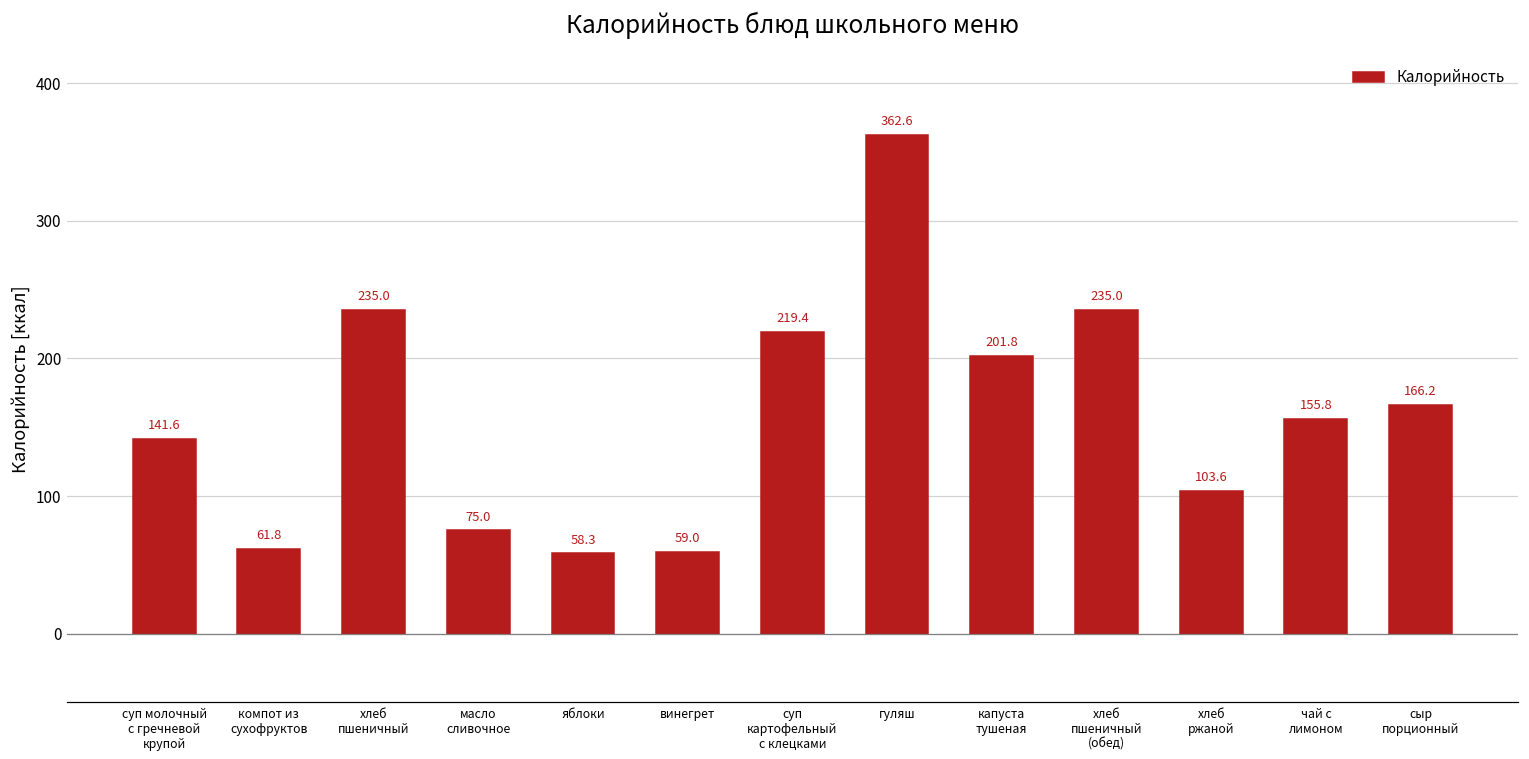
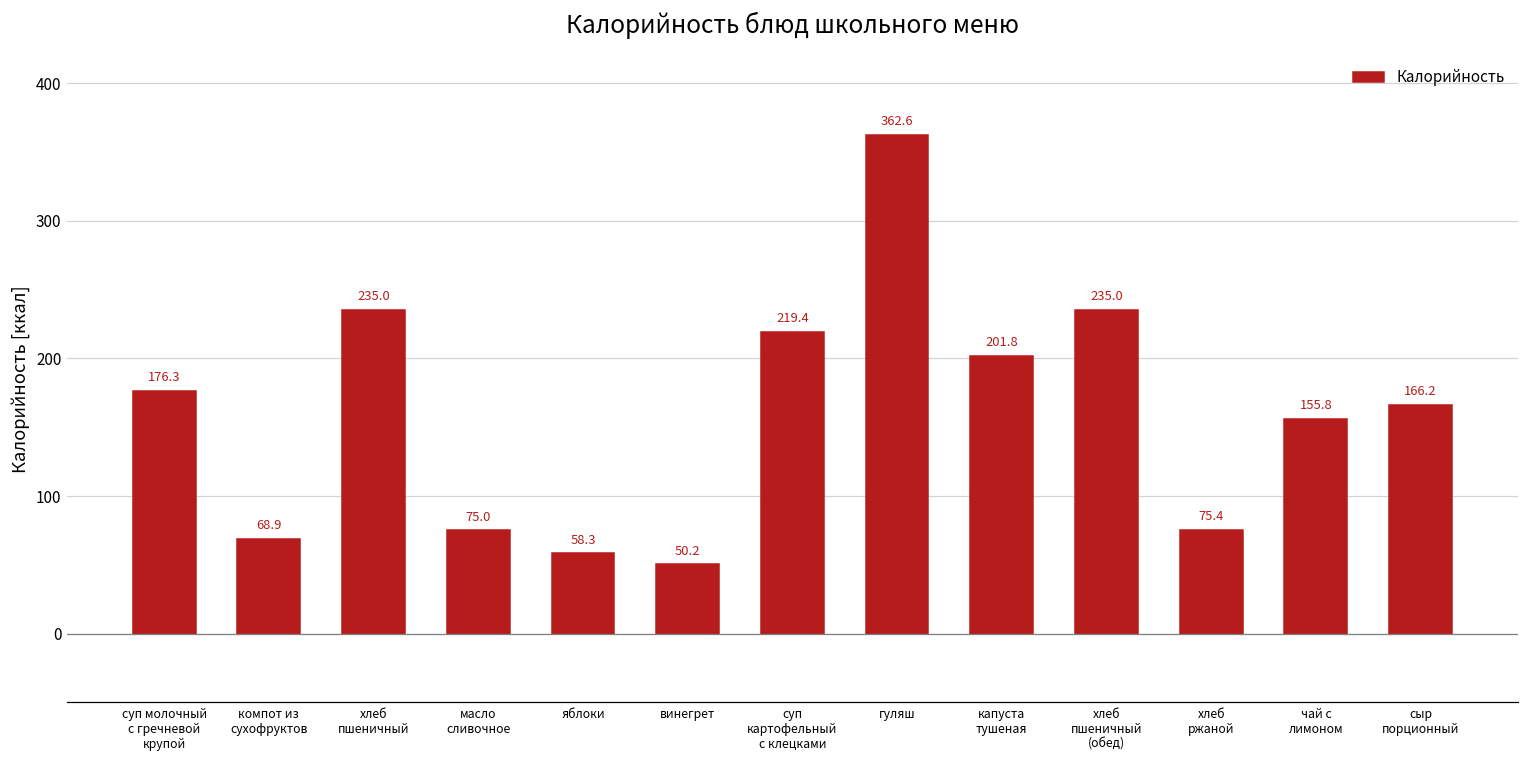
суп молочный с гречневой крупой: 141.6 -> 176.3
компот из сухофруктов: 61.8 -> 68.9
винегрет: 59.0 -> 50.2
хлеб ржаной: 103.6 -> 75.4
